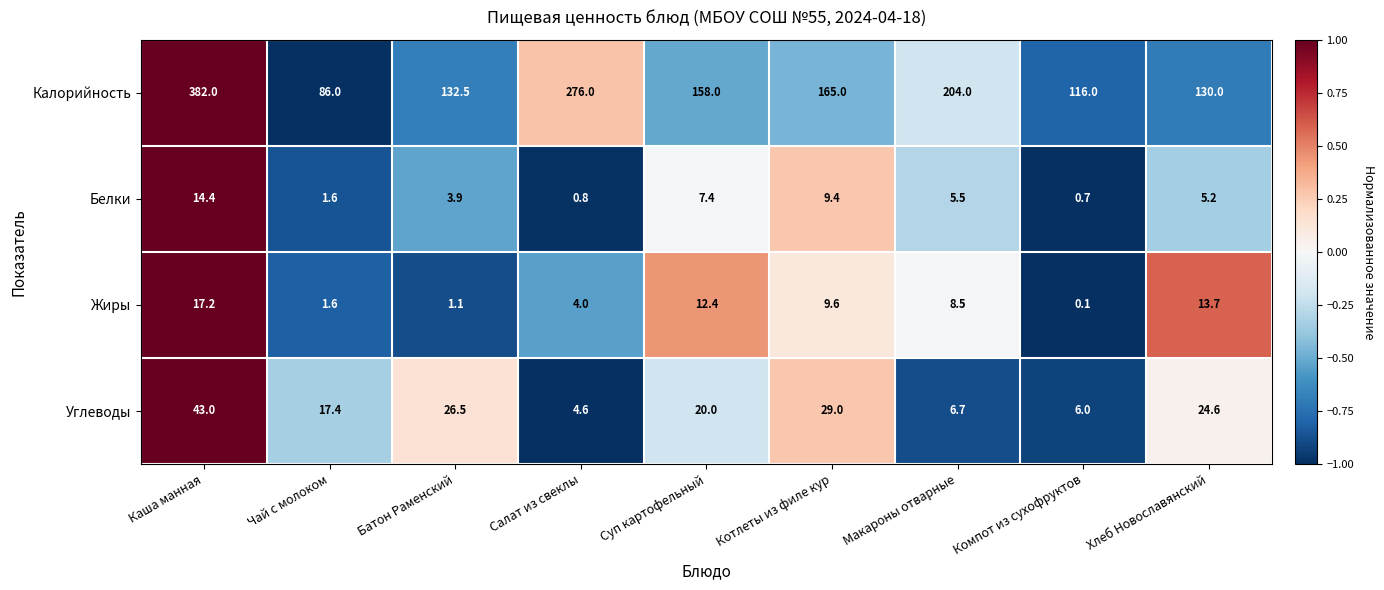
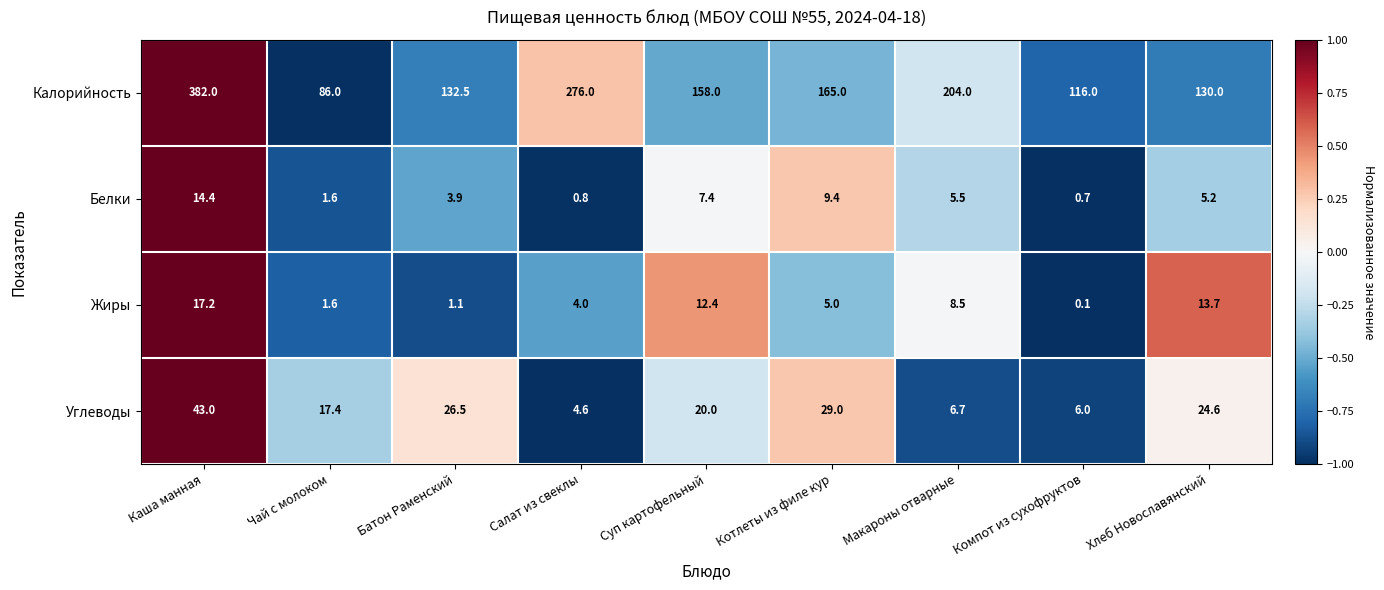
Жиры, Котлеты из филе кур: 9.6 -> 5.0
